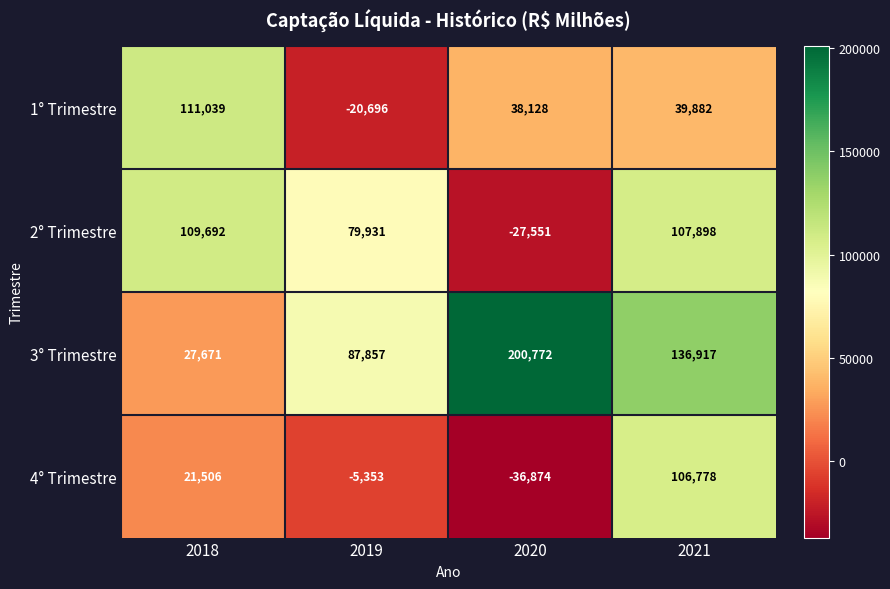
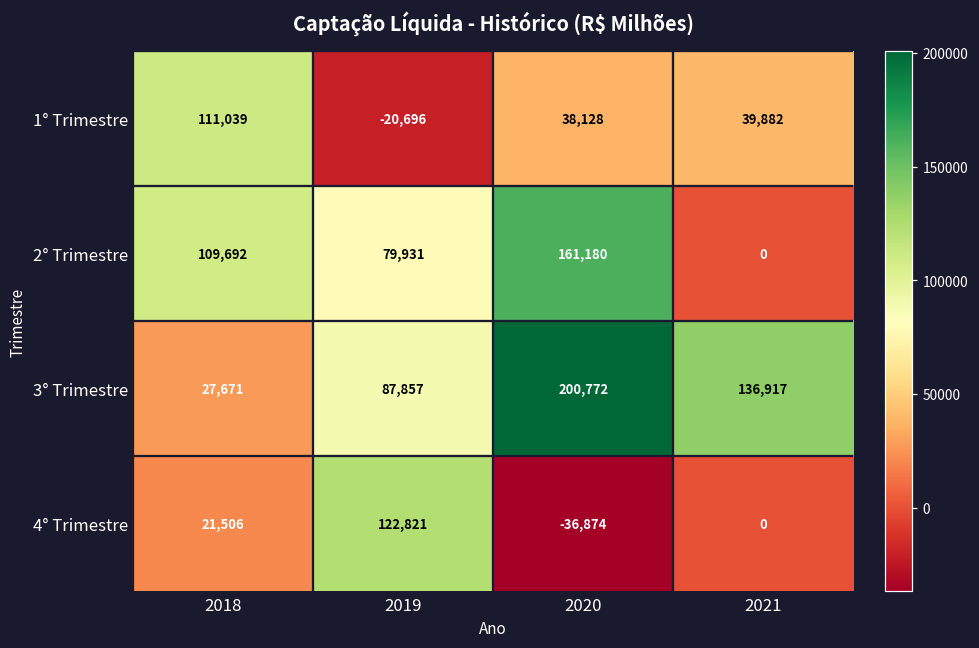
2° Trimestre, 2020: -27,551 -> 161,180
2° Trimestre, 2021: 107,898 -> 0
4° Trimestre, 2019: -5,353 -> 122,821
4° Trimestre, 2021: 106,778 -> 0
